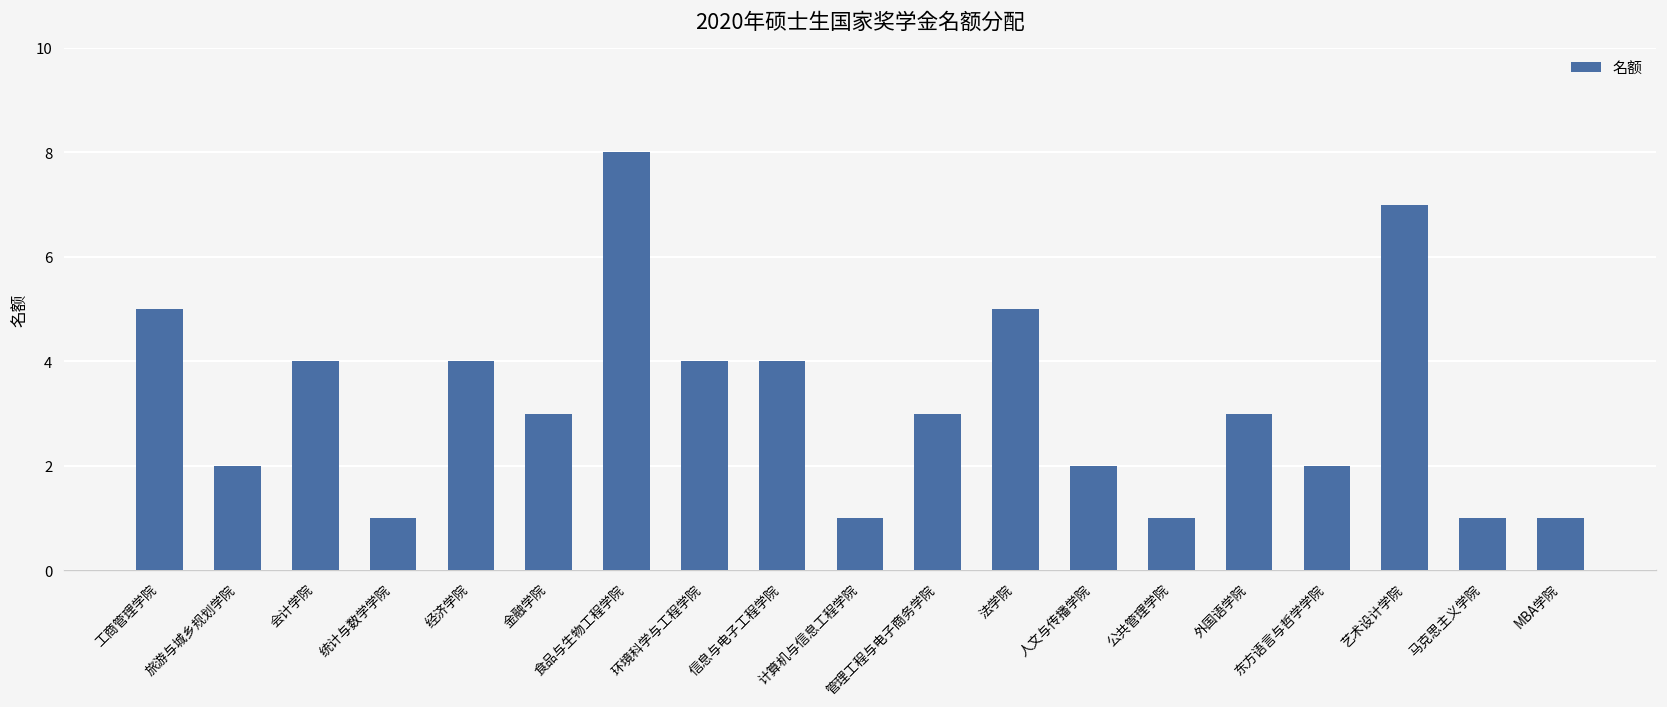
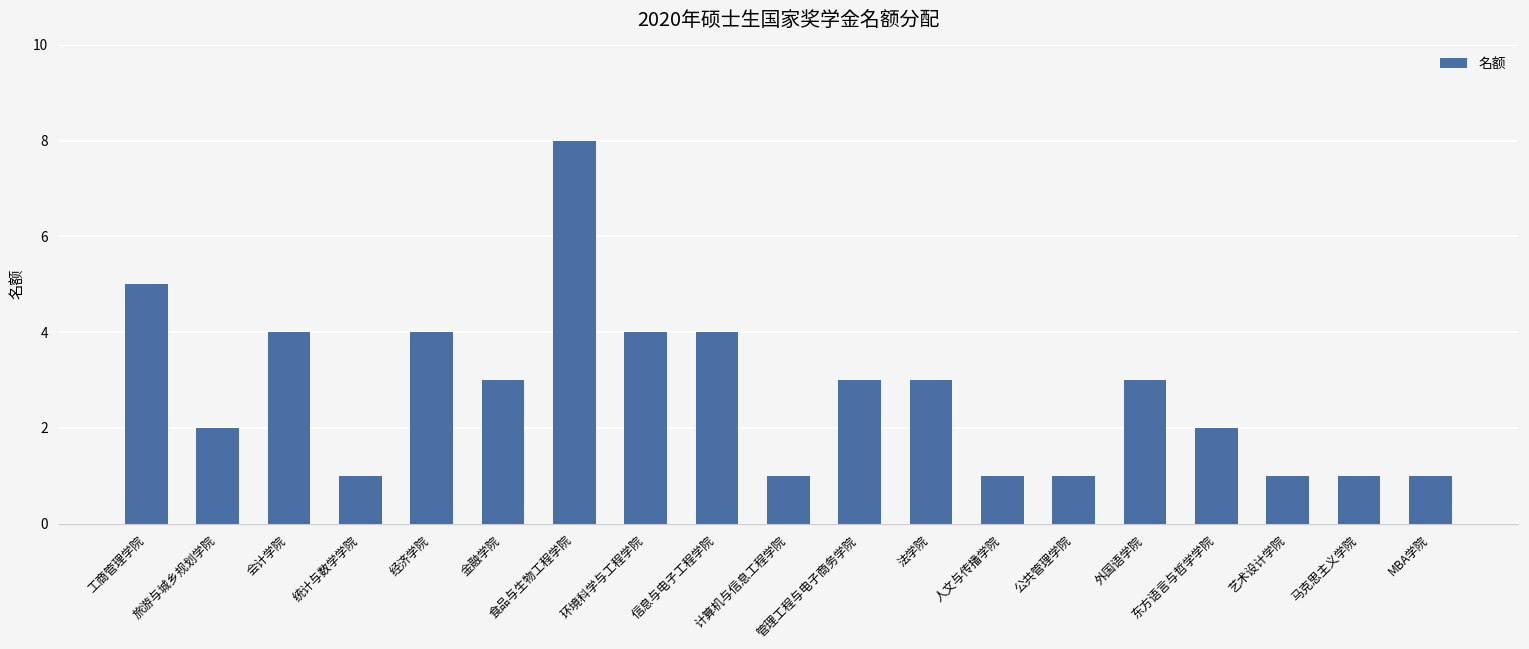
法学院: 5 -> 3
人文与传播学院: 2 -> 1
艺术设计学院: 7 -> 1
